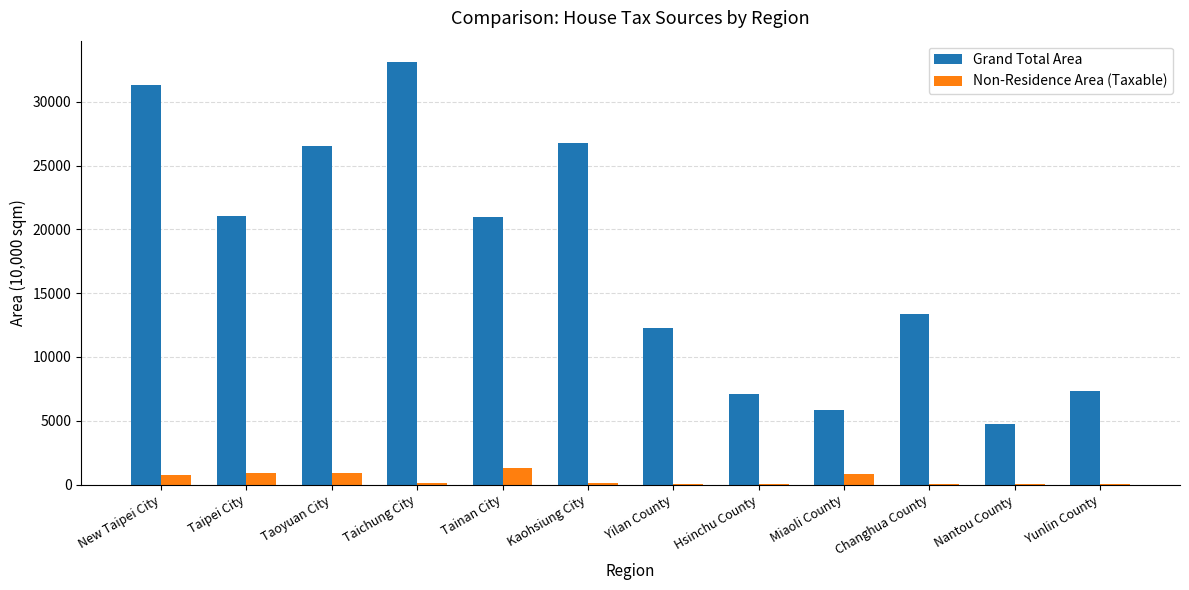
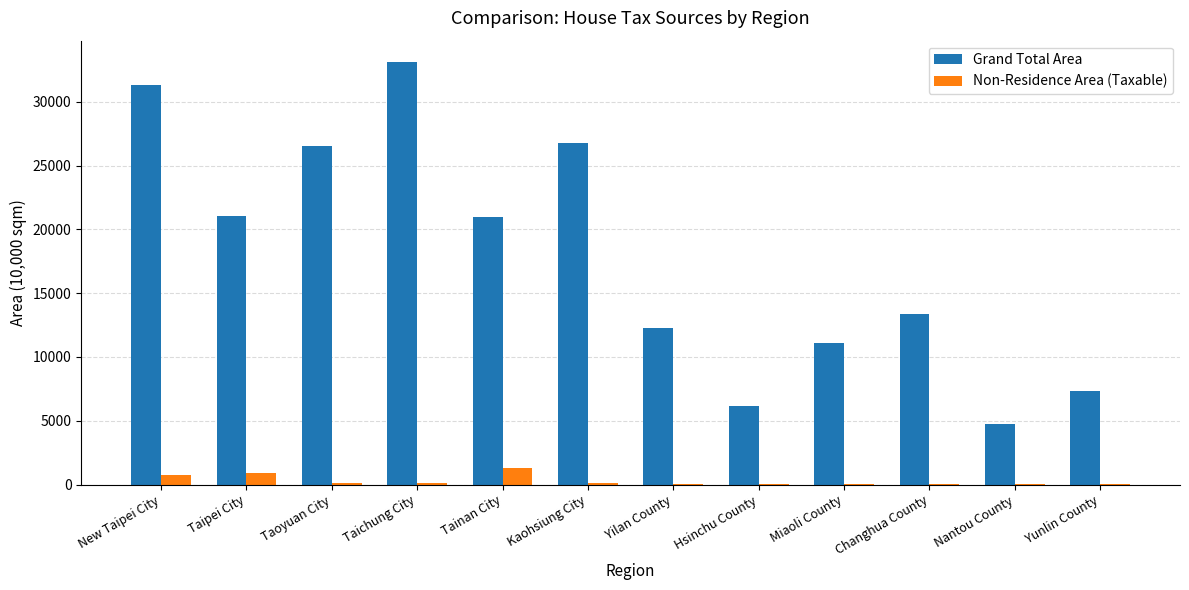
Non-Residence Area (Taxable), Taoyuan City: 900 -> 100
Grand Total Area, Hsinchu County: 7100 -> 6200
Grand Total Area, Miaoli County: 5900 -> 11100
Non-Residence Area (Taxable), Miaoli County: 900 -> 0
